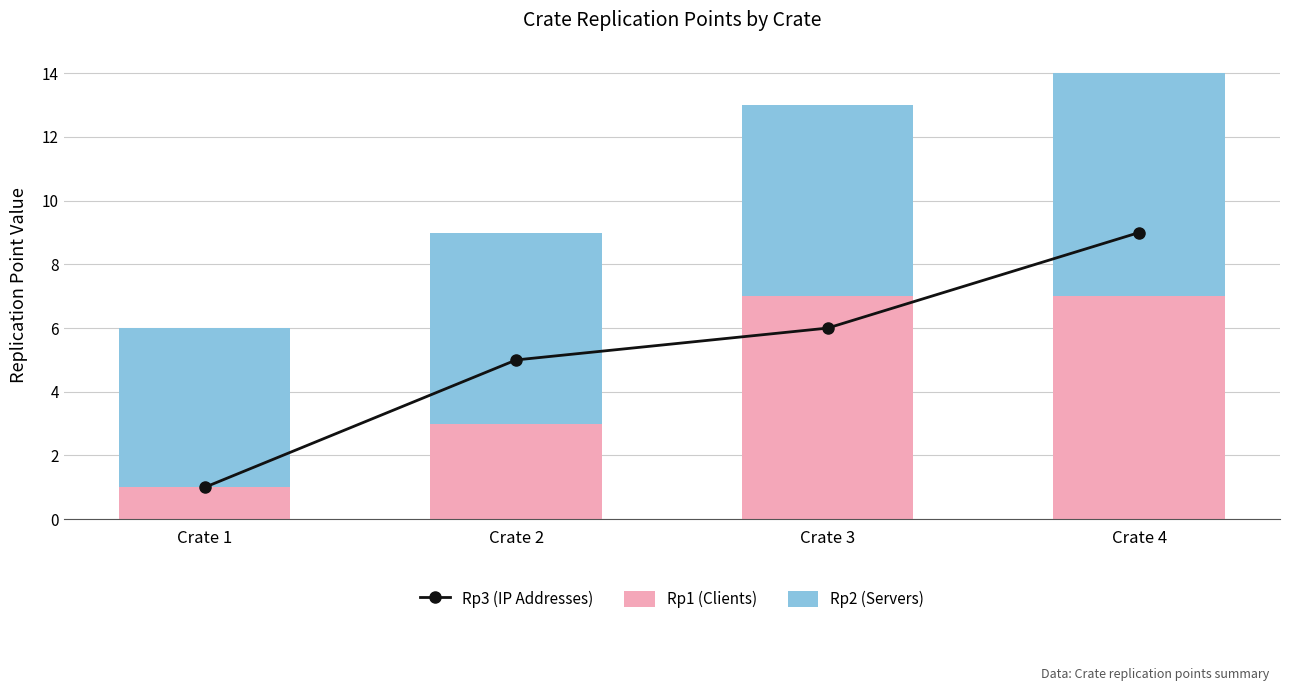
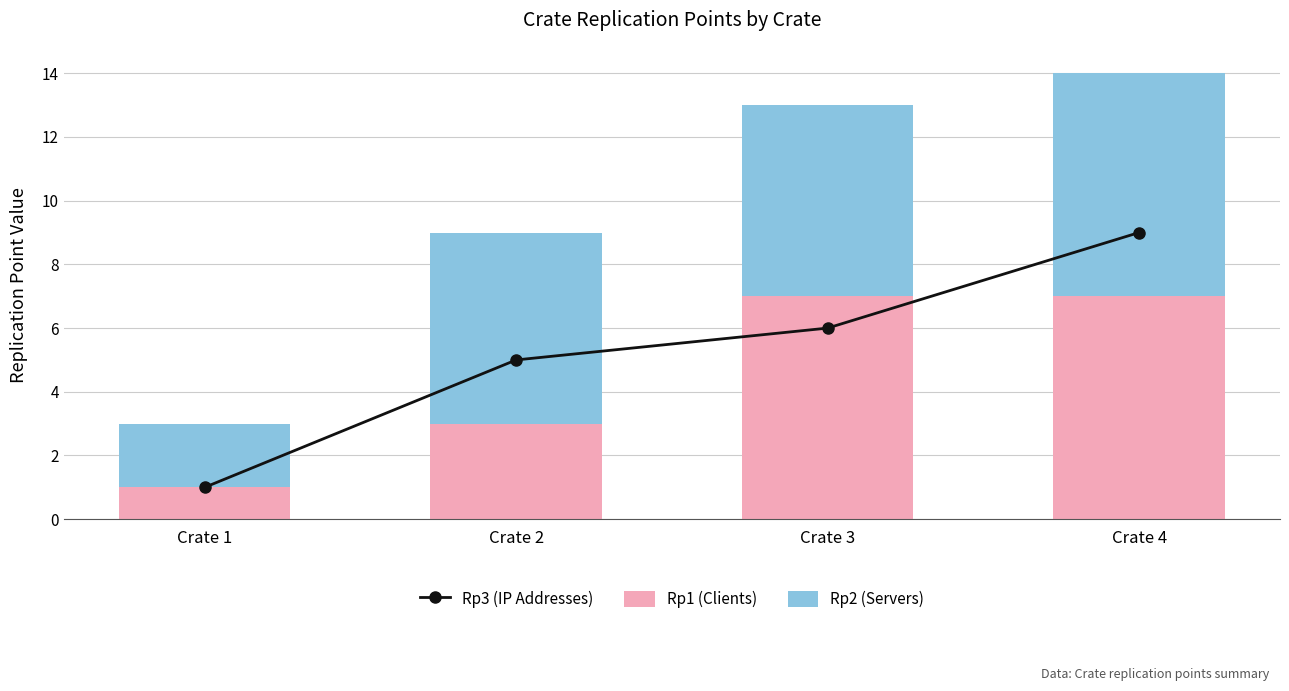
Rp2 (Servers), Crate 1: 5 -> 2
